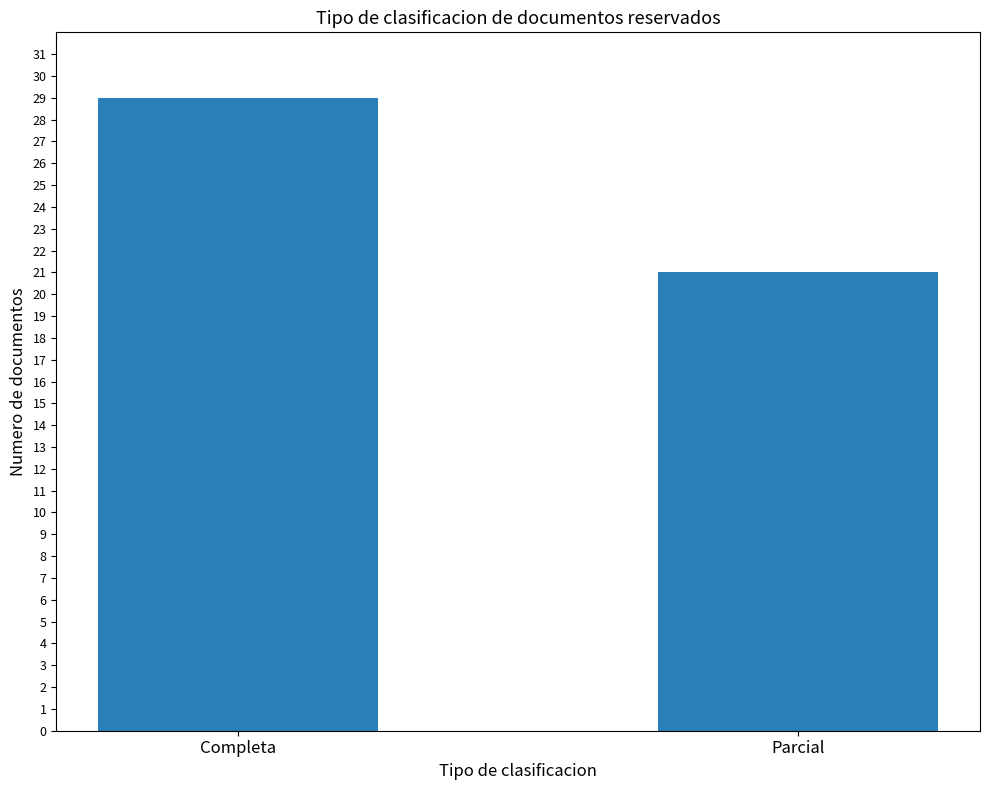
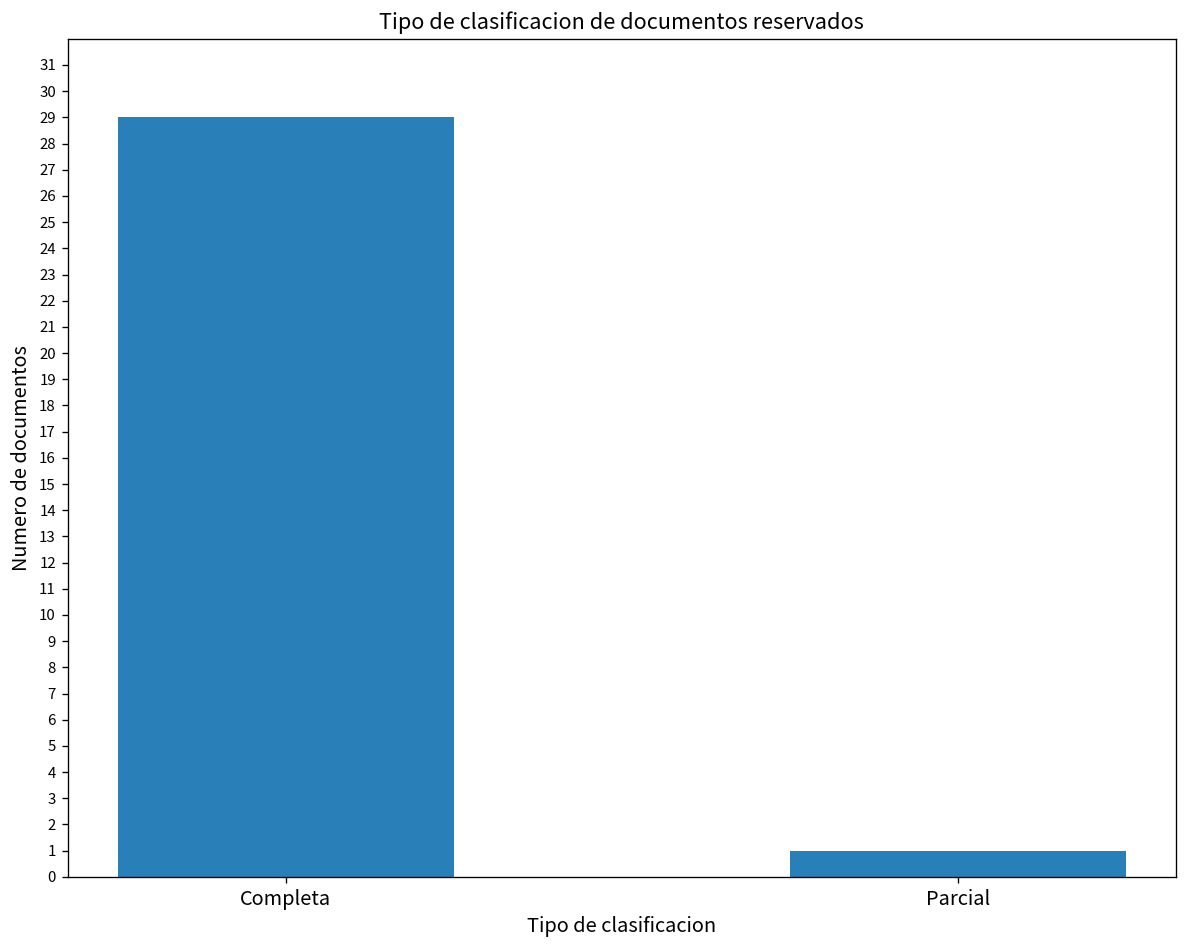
Parcial: 21 -> 1
